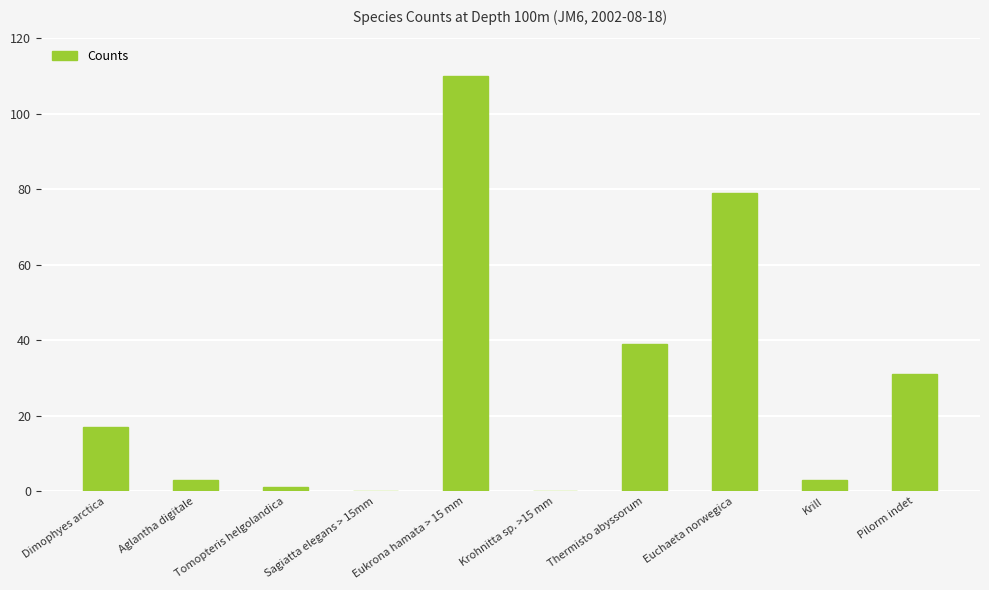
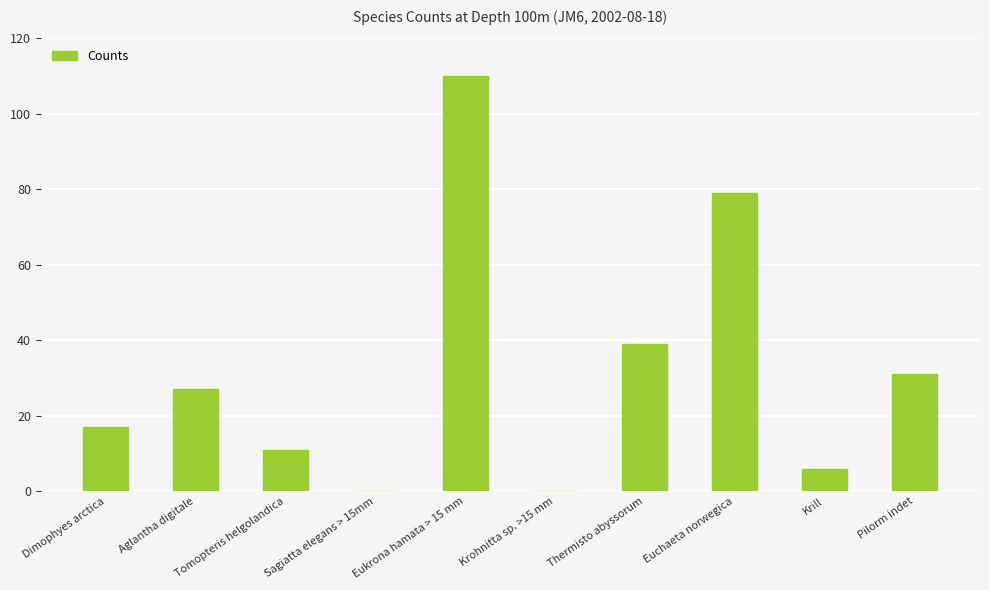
Aglantha digitale: 3 -> 27
Tomopteris helgolandica: 1 -> 11
Krill: 3 -> 6
